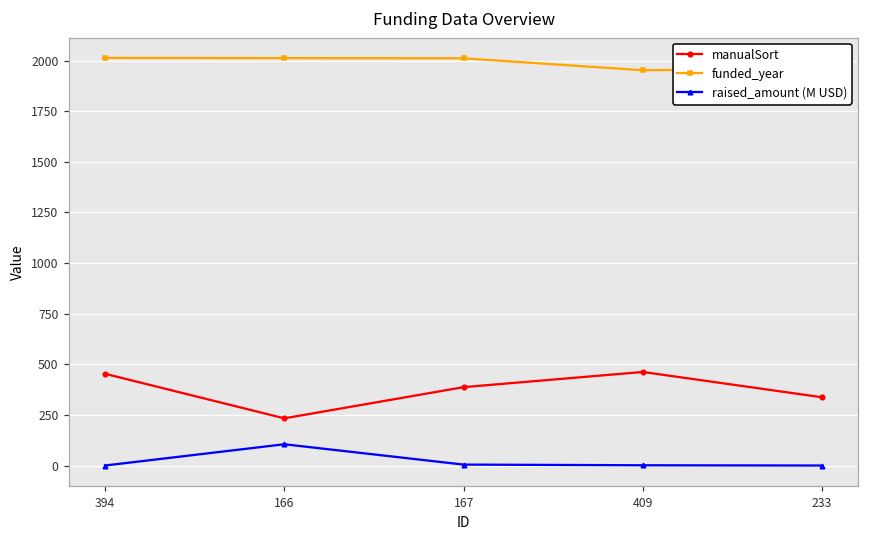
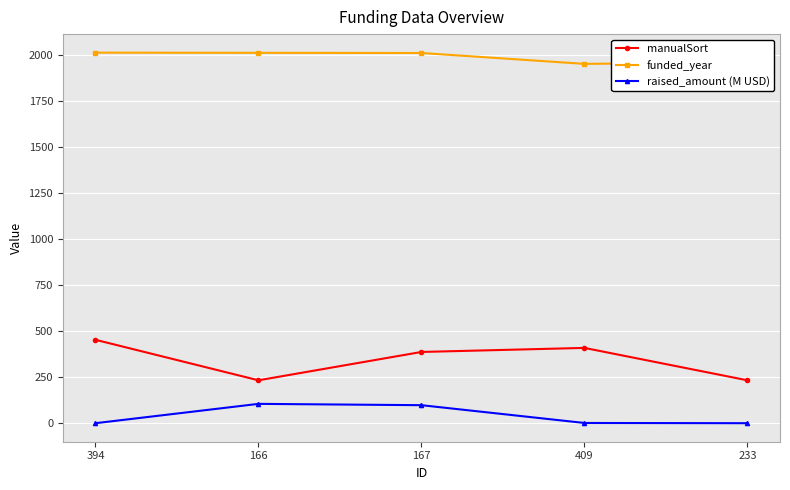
raised_amount (M USD), 167: 0 -> 100
manualSort, 409: 460 -> 410
manualSort, 233: 340 -> 230
